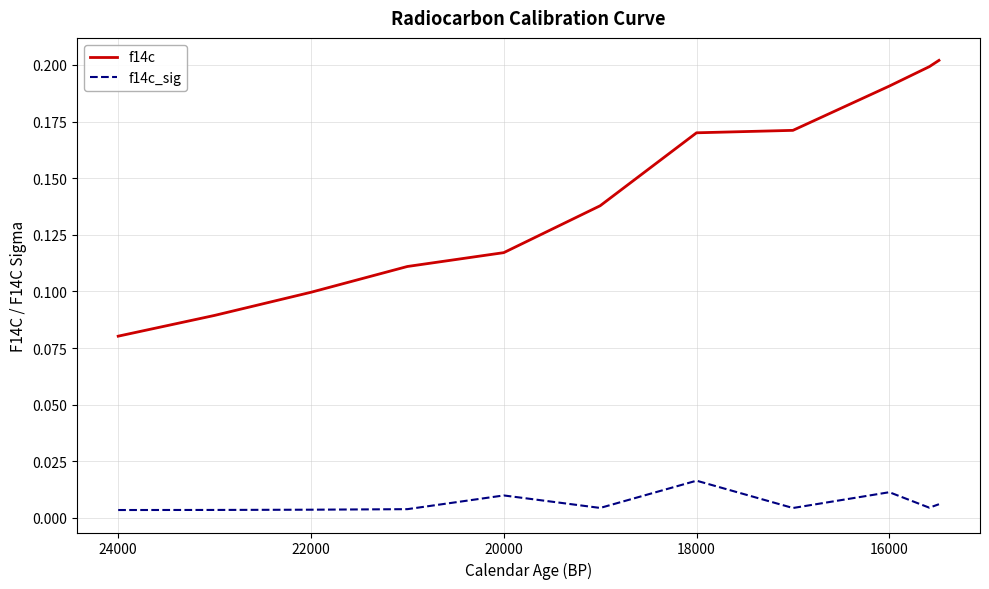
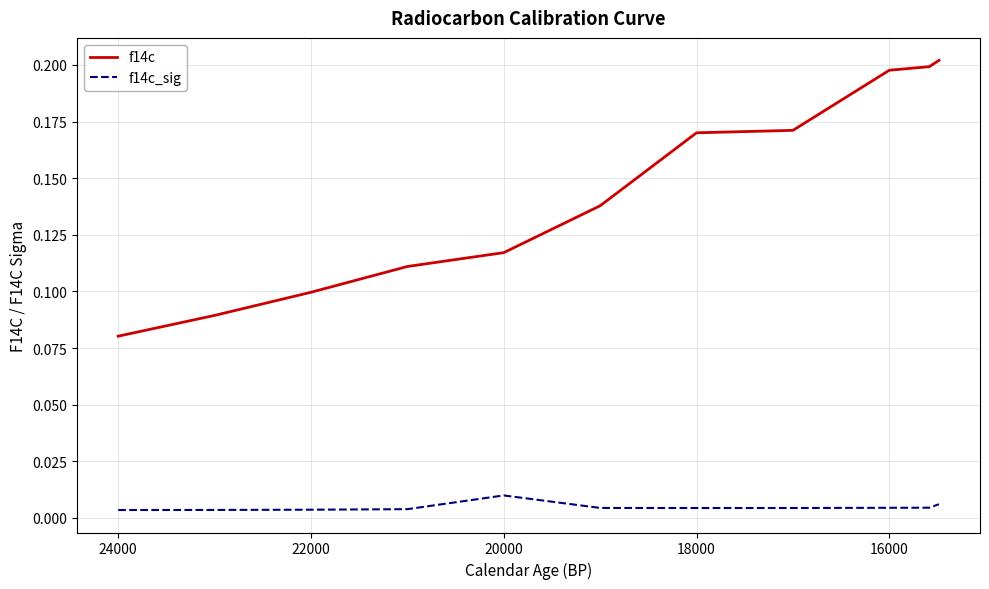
f14c_sig, 18000: 0.016 -> 0.004
f14c, 16000: 0.191 -> 0.198
f14c_sig, 16000: 0.011 -> 0.004
